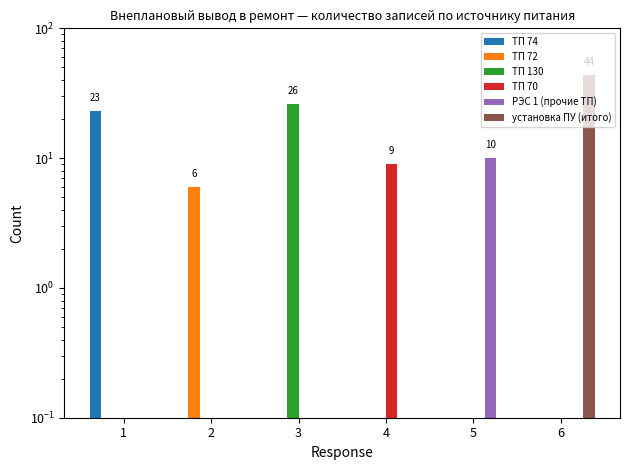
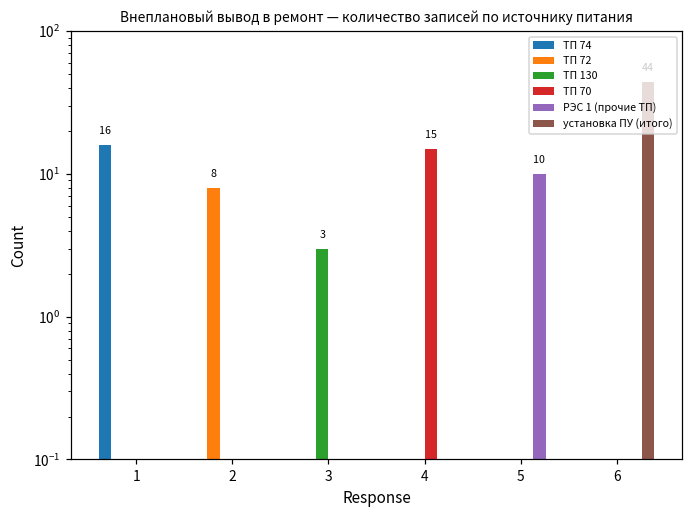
ТП 74, 1: 23 -> 16
ТП 72, 2: 6 -> 8
ТП 130, 3: 26 -> 3
ТП 70, 4: 9 -> 15
